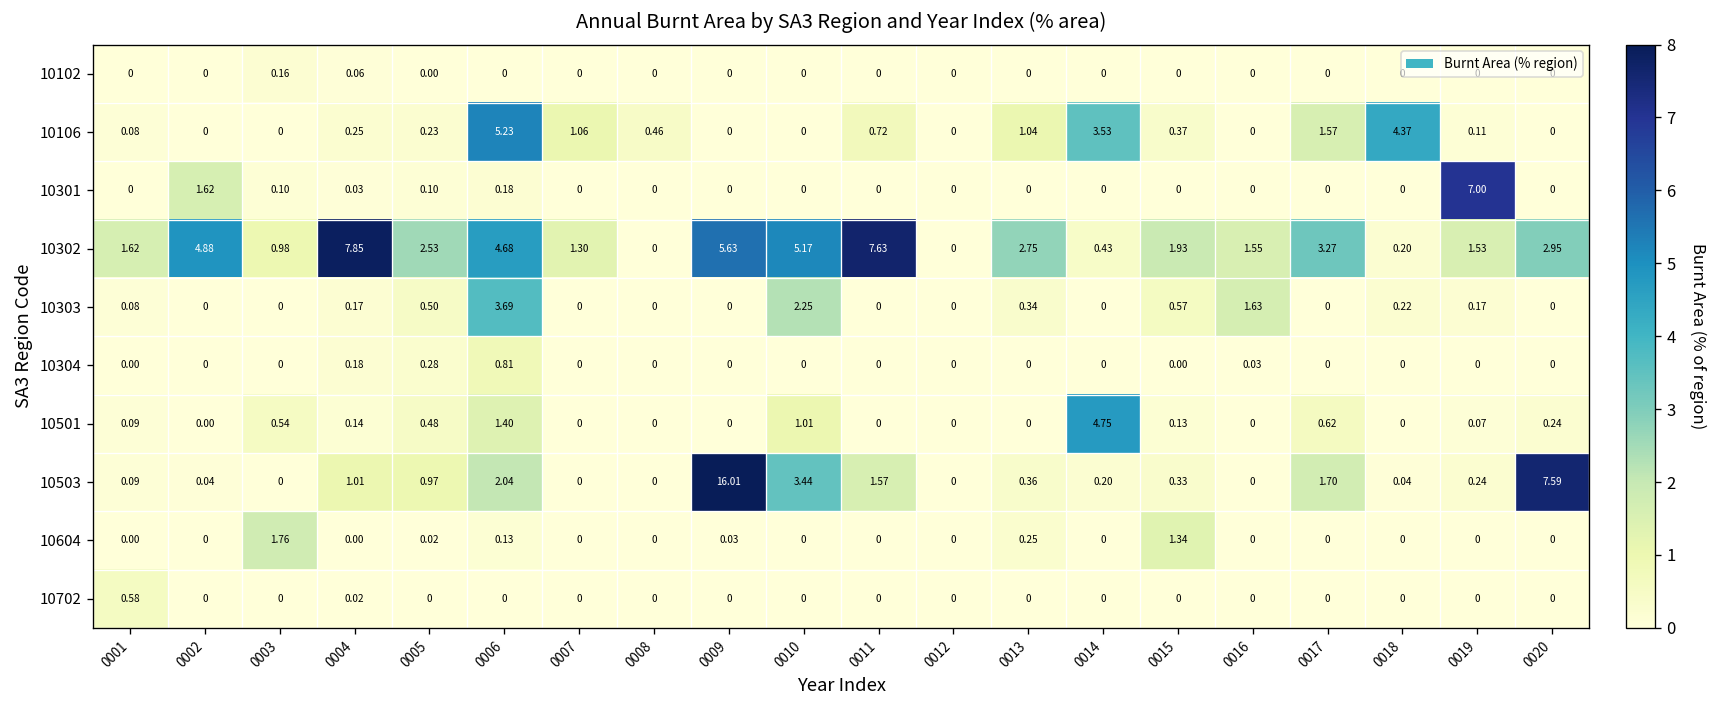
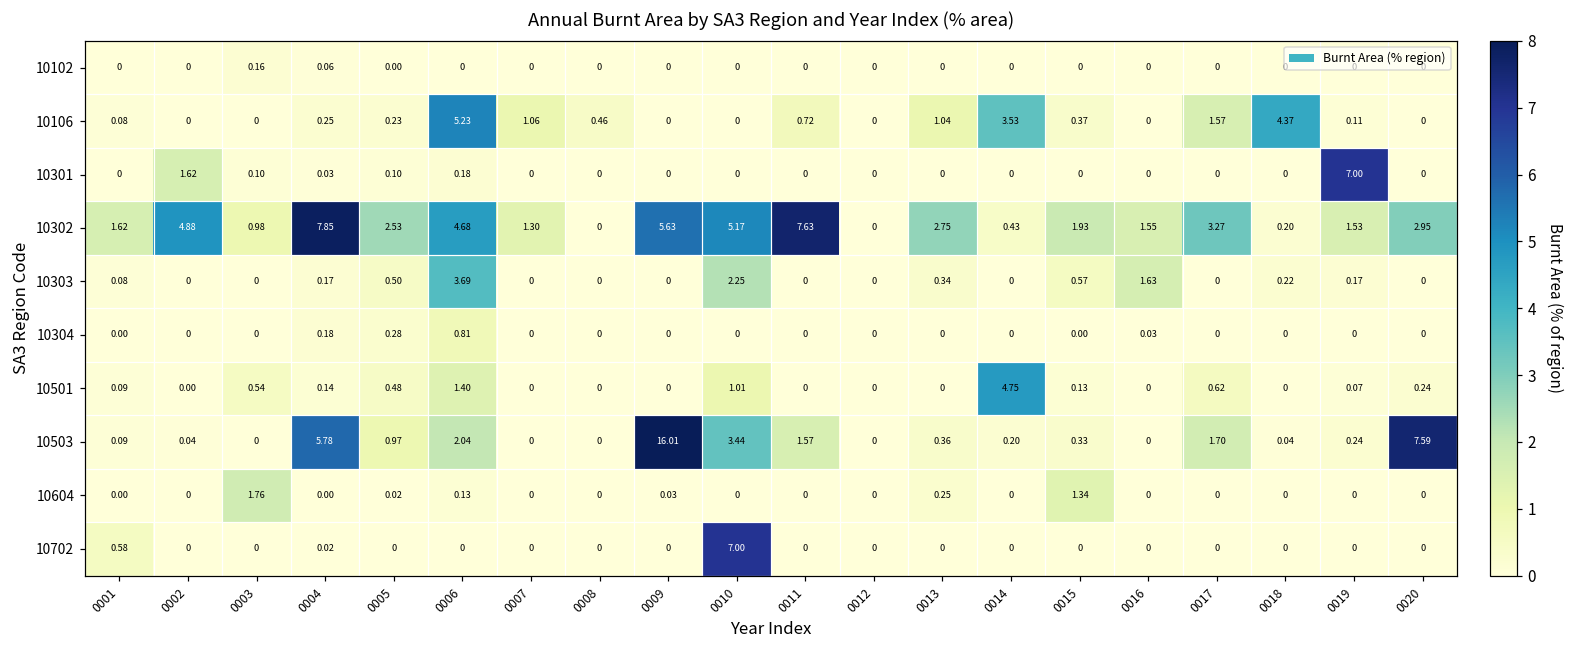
10503, 0004: 1.01 -> 5.78
10702, 0010: 0 -> 7.00
